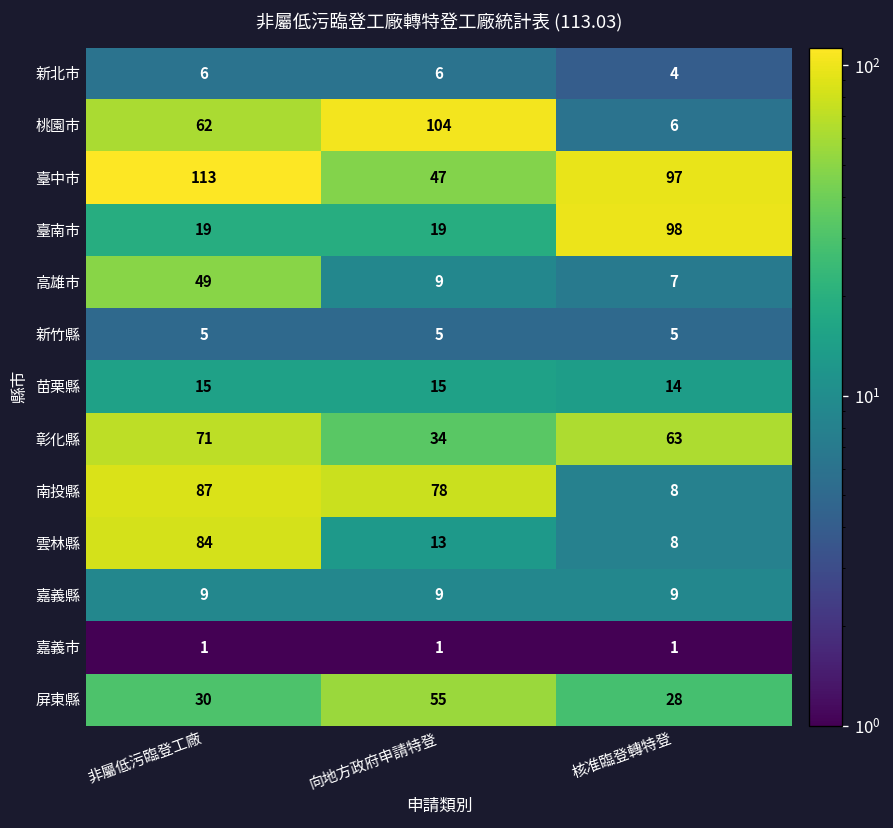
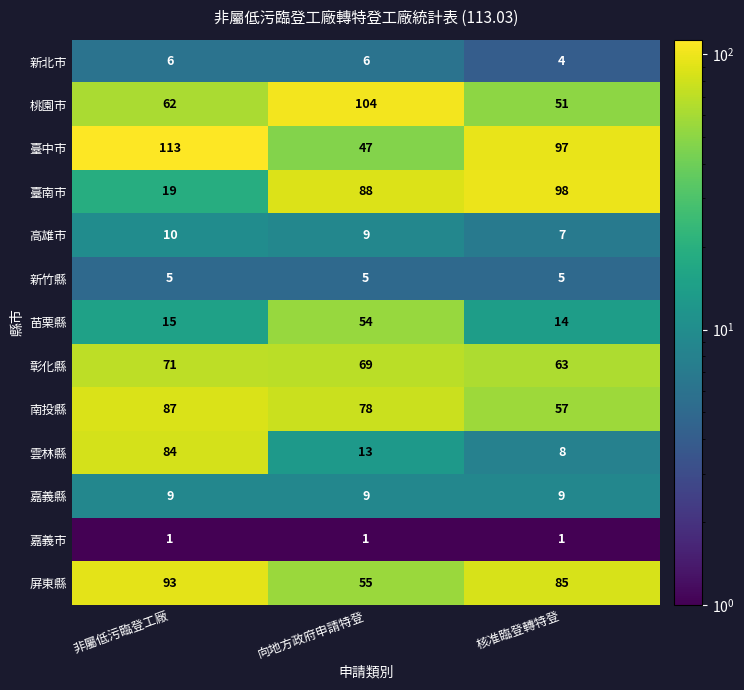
桃園市, 核准臨登轉特登: 6 -> 51
臺南市, 向地方政府申請特登: 19 -> 88
高雄市, 非屬低污臨登工廠: 49 -> 10
苗栗縣, 向地方政府申請特登: 15 -> 54
彰化縣, 向地方政府申請特登: 34 -> 69
南投縣, 核准臨登轉特登: 8 -> 57
屏東縣, 非屬低污臨登工廠: 30 -> 93
屏東縣, 核准臨登轉特登: 28 -> 85
